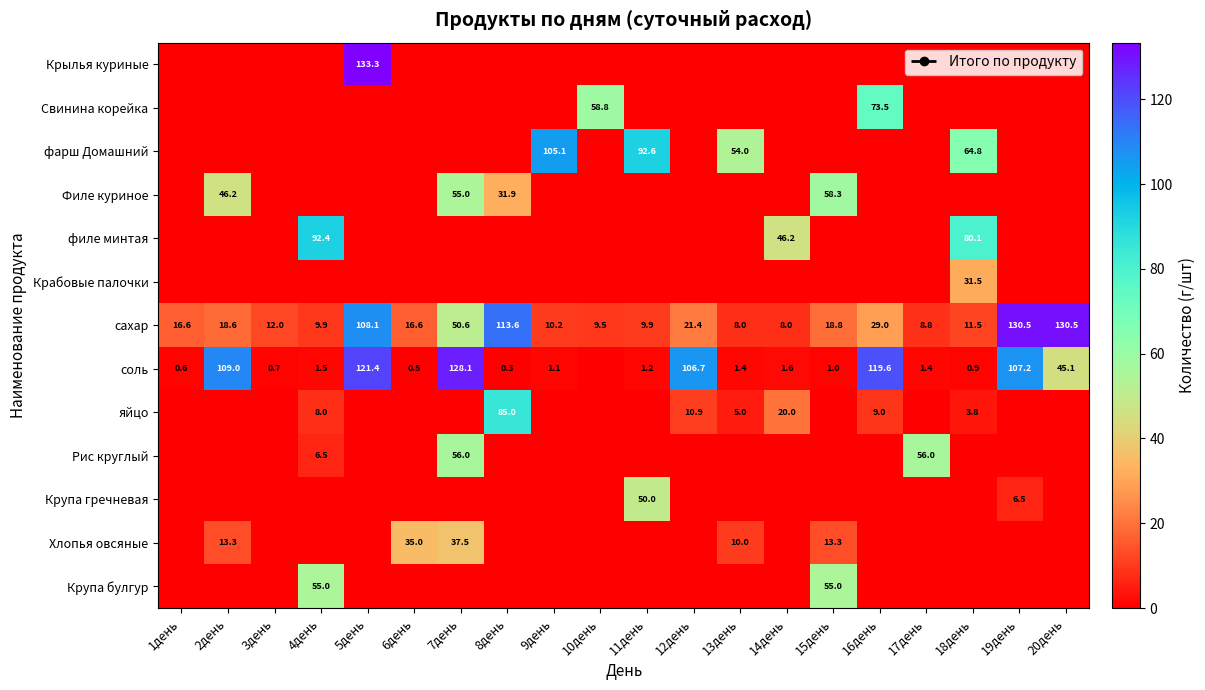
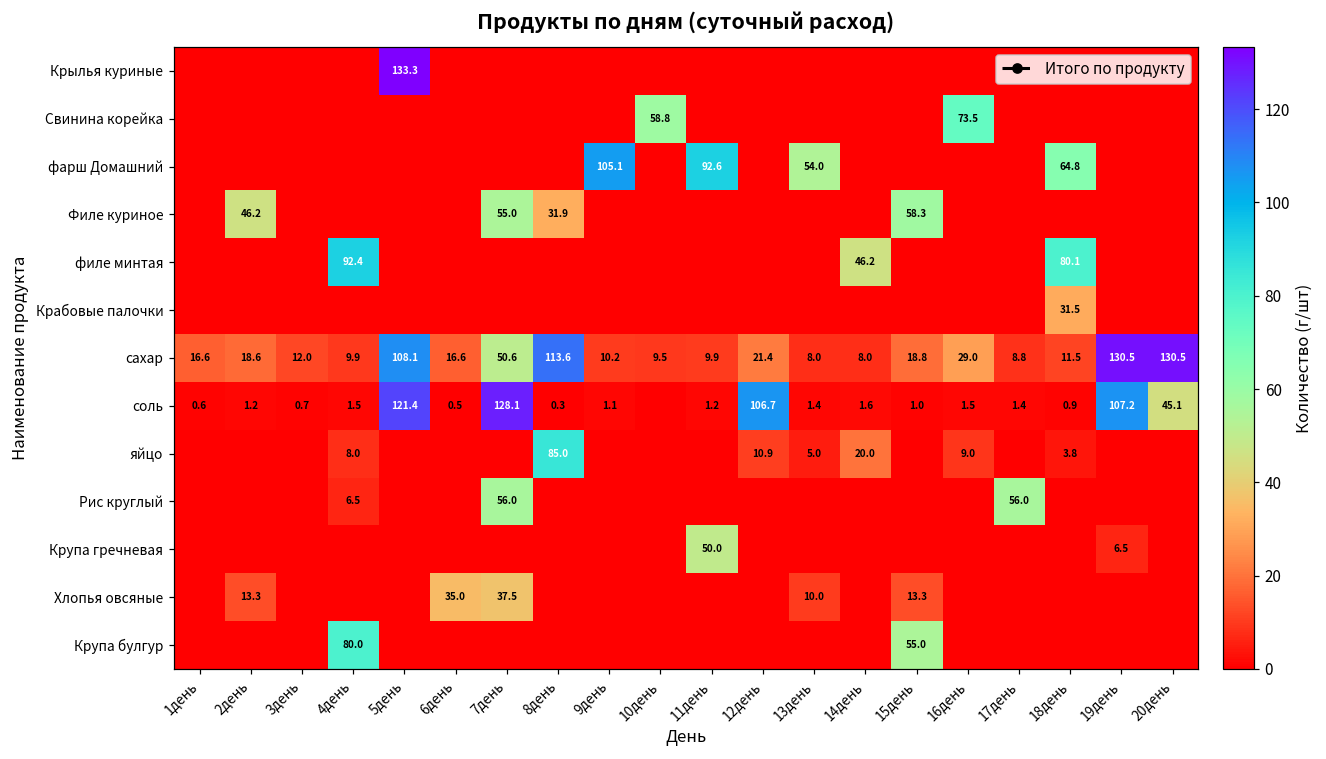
соль, 2день: 109.0 -> 1.2
соль, 16день: 119.6 -> 1.5
Крупа булгур, 4день: 55.0 -> 80.0
